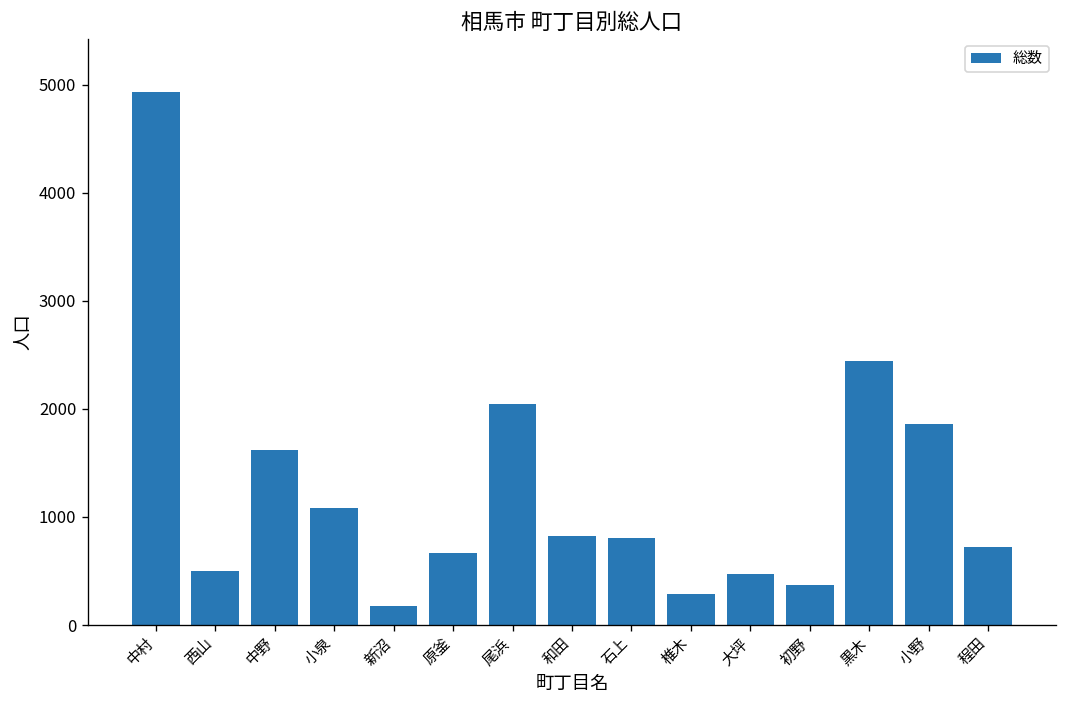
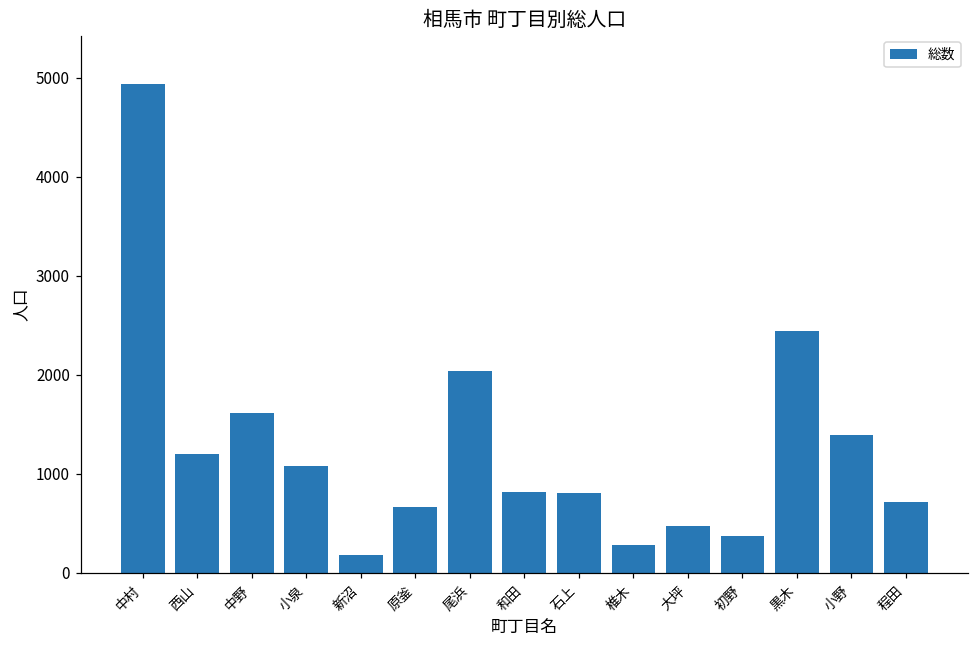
西山: 500 -> 1200
小野: 1900 -> 1400
